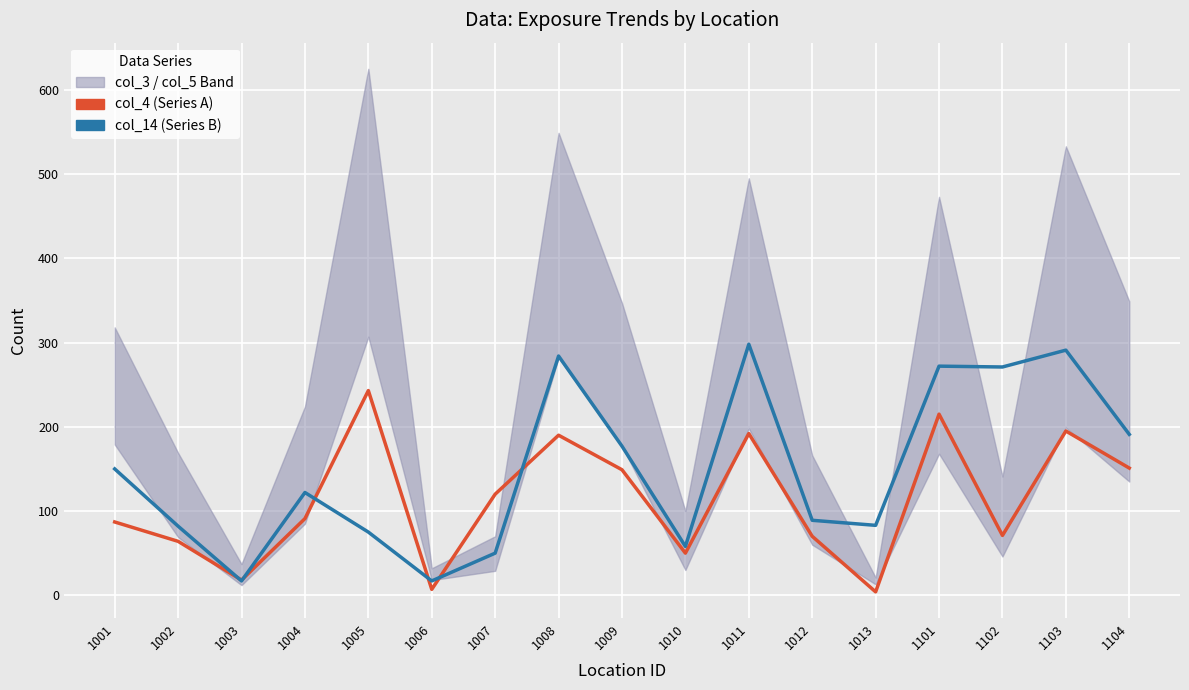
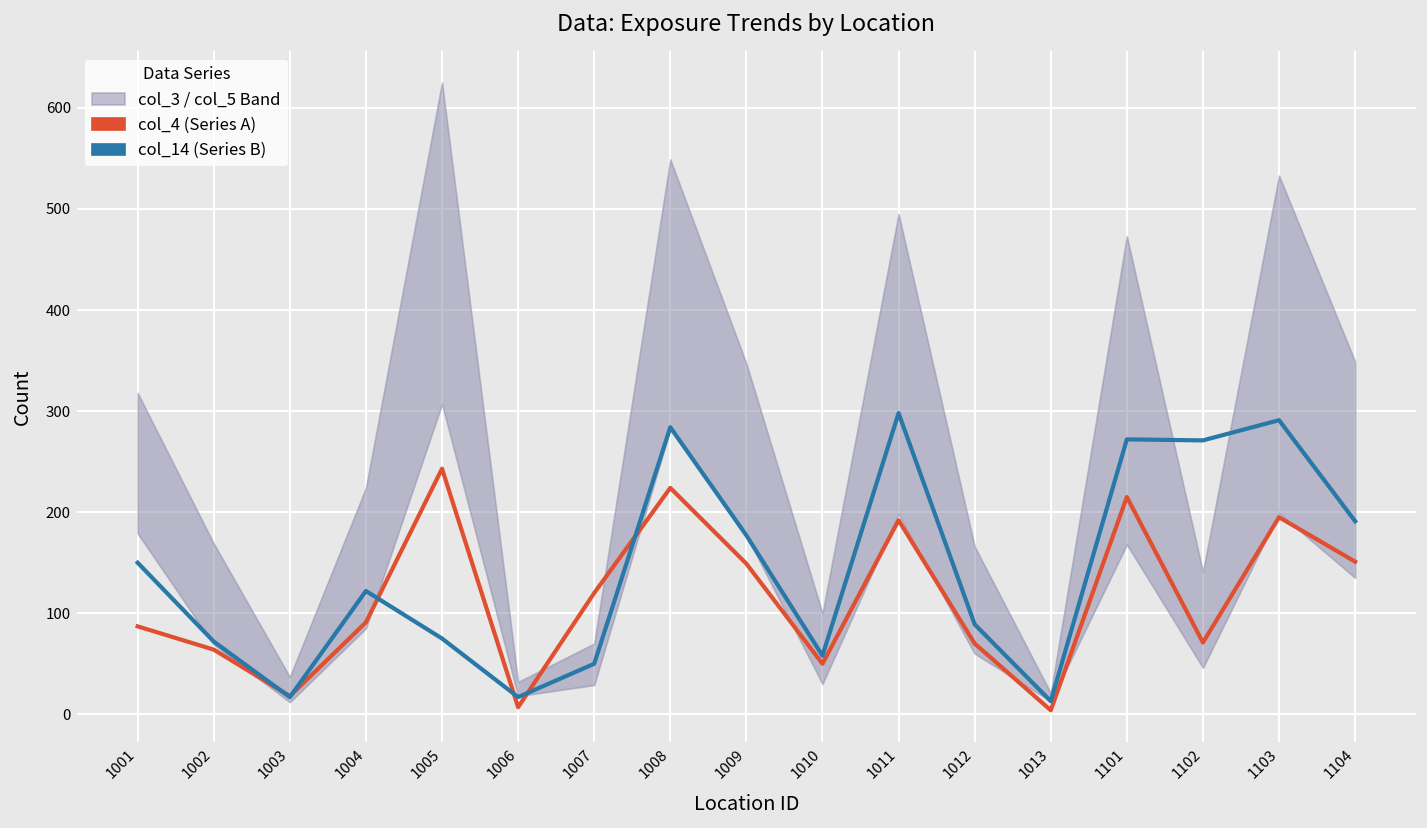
col_14 (Series B), 1002: 80 -> 70
col_4 (Series A), 1008: 190 -> 220
col_14 (Series B), 1013: 80 -> 10
